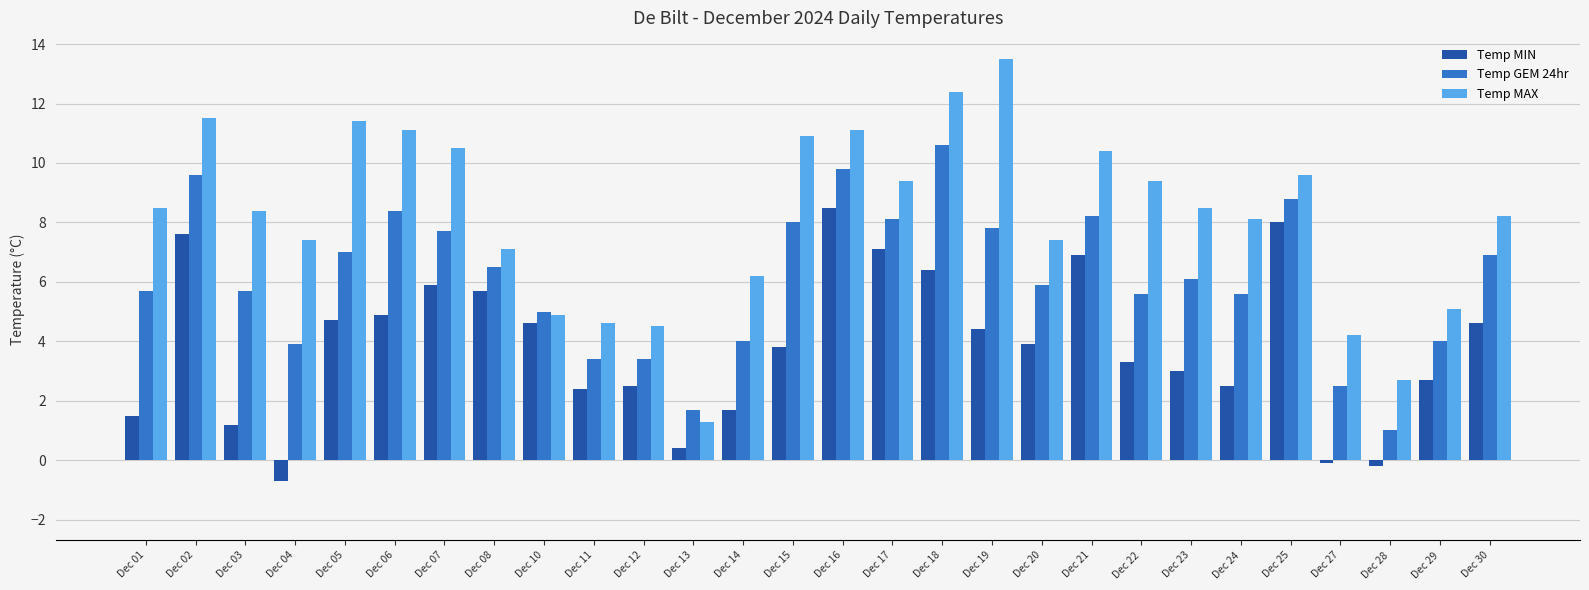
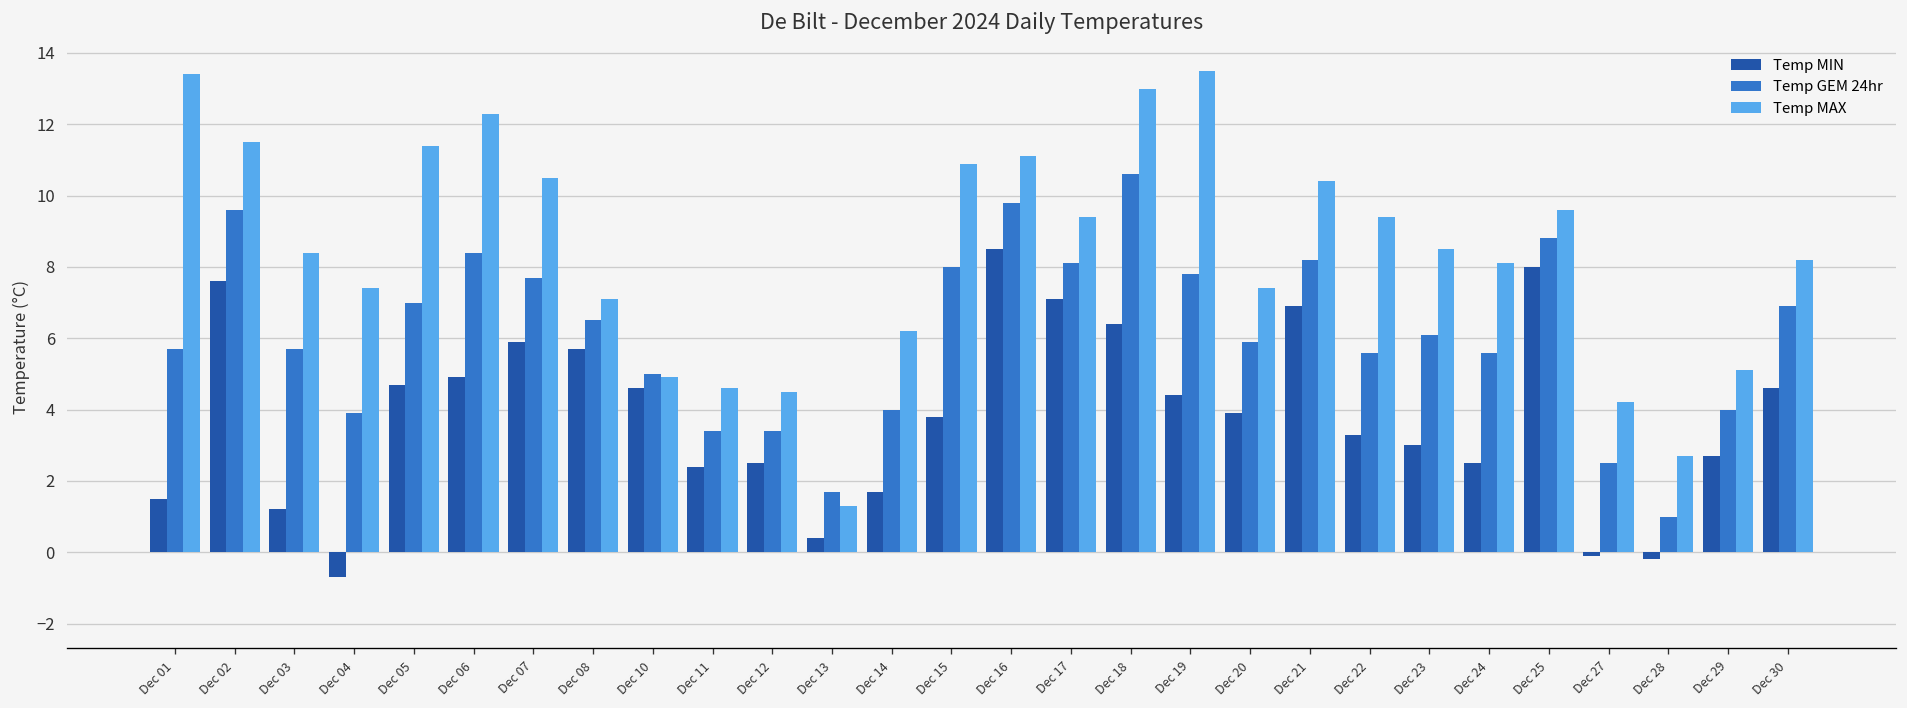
Temp MAX, Dec 01: 8.5 -> 13.4
Temp MAX, Dec 06: 11.1 -> 12.3
Temp MAX, Dec 18: 12.4 -> 13.0
